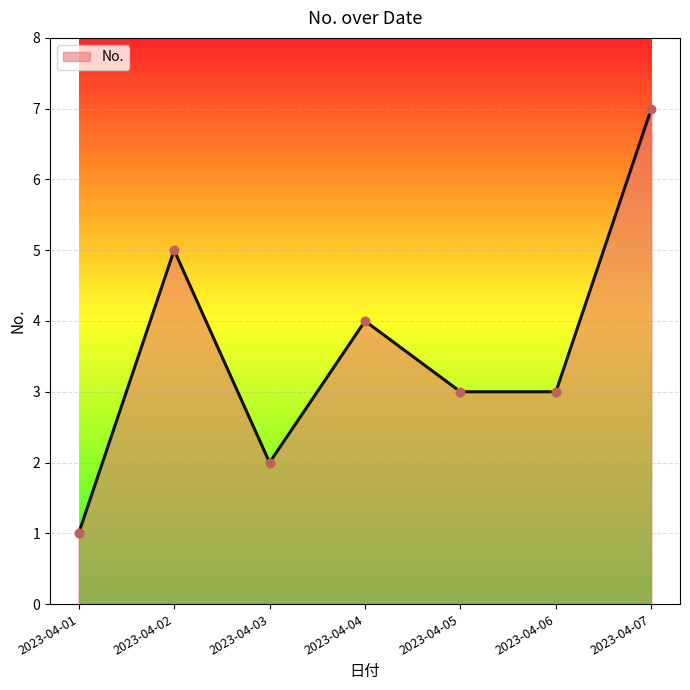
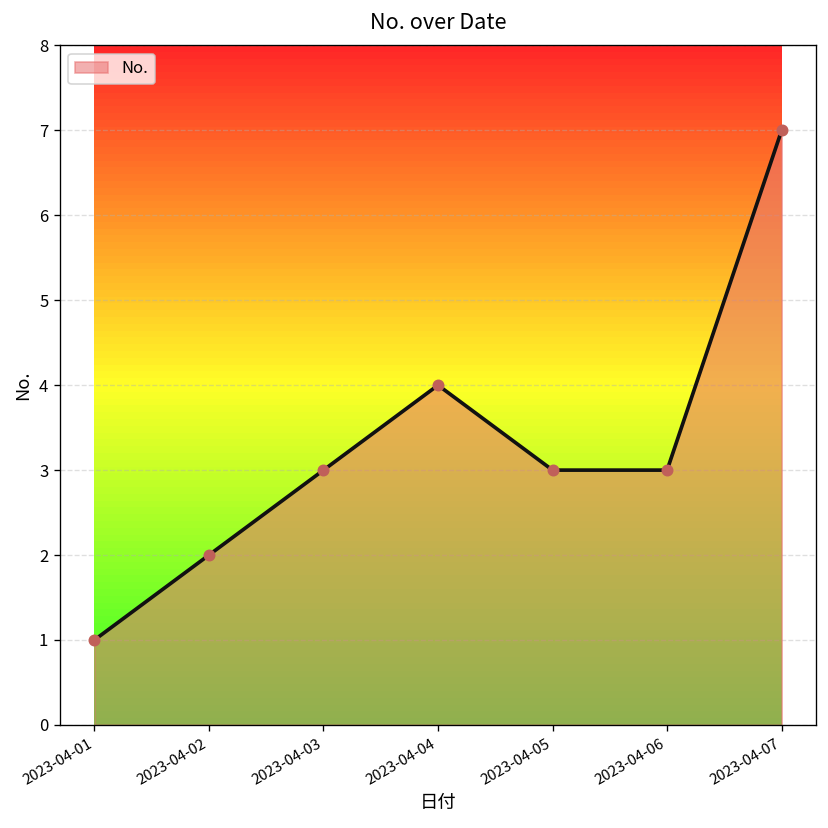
2023-04-02: 5 -> 2
2023-04-03: 2 -> 3
